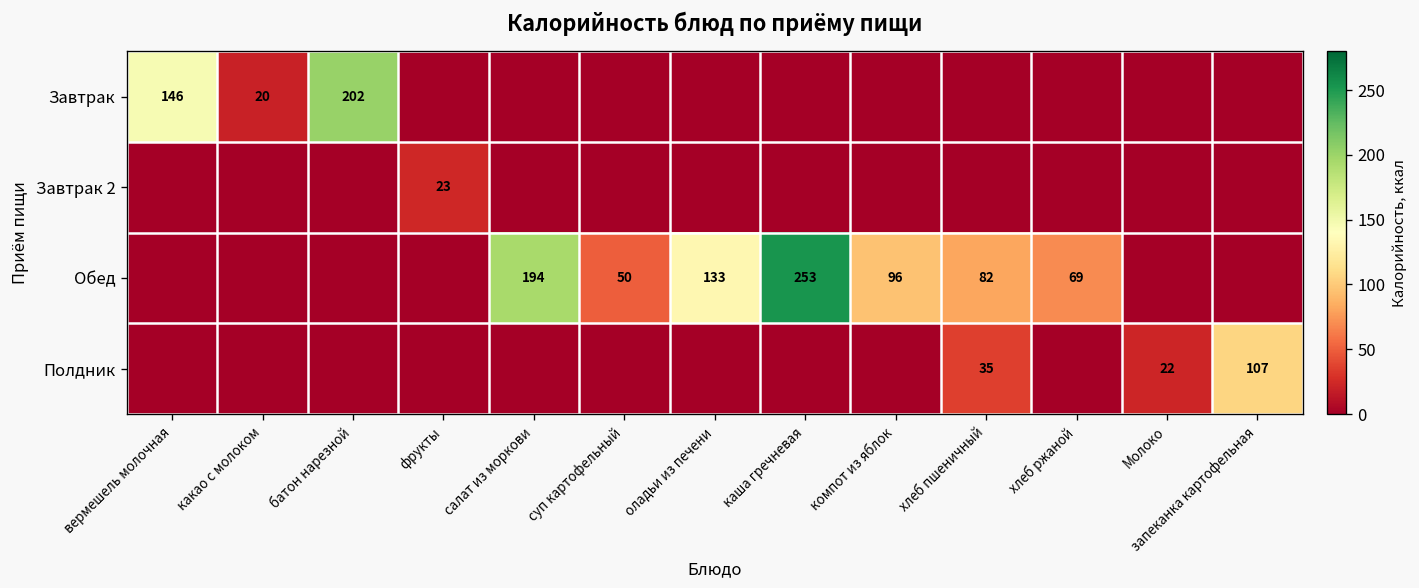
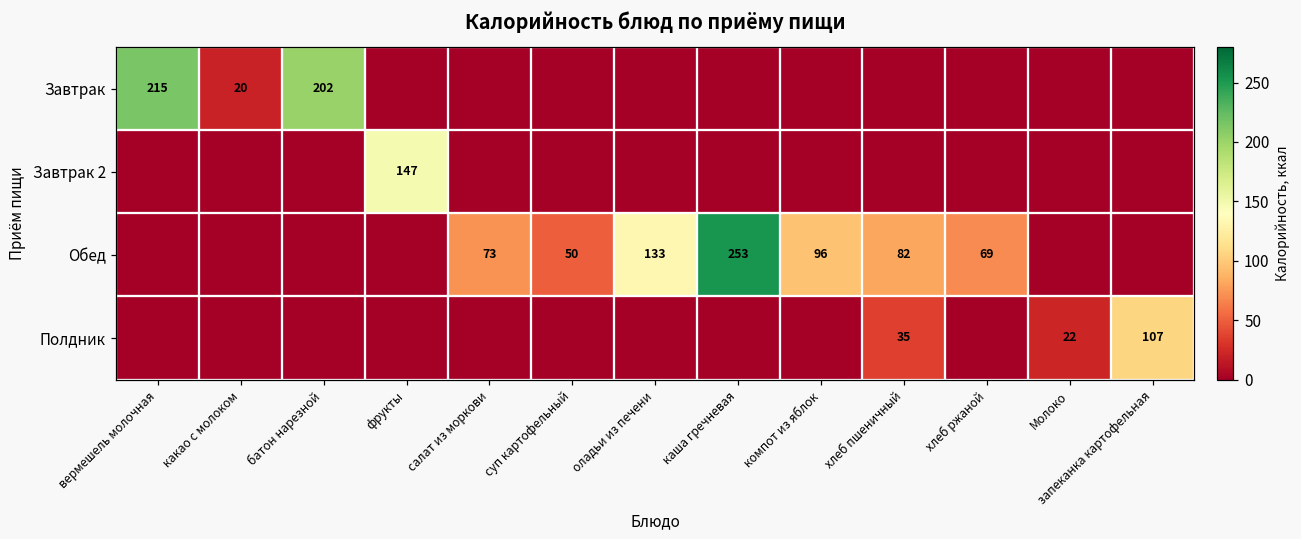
Завтрак, вермешель молочная: 146 -> 215
Завтрак 2, фрукты: 23 -> 147
Обед, салат из моркови: 194 -> 73
